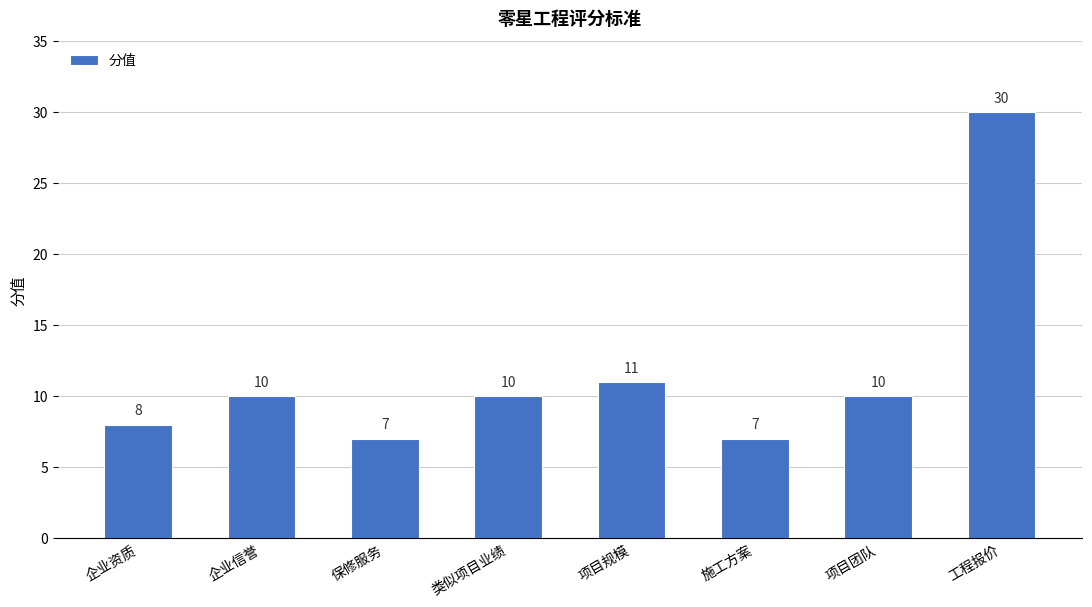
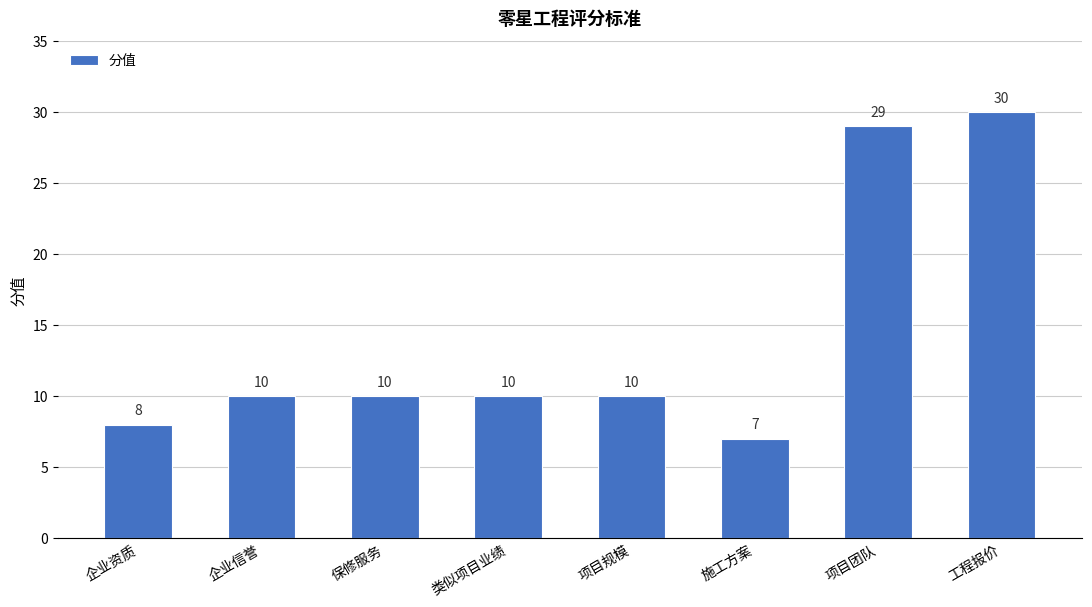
保修服务: 7 -> 10
项目规模: 11 -> 10
项目团队: 10 -> 29
